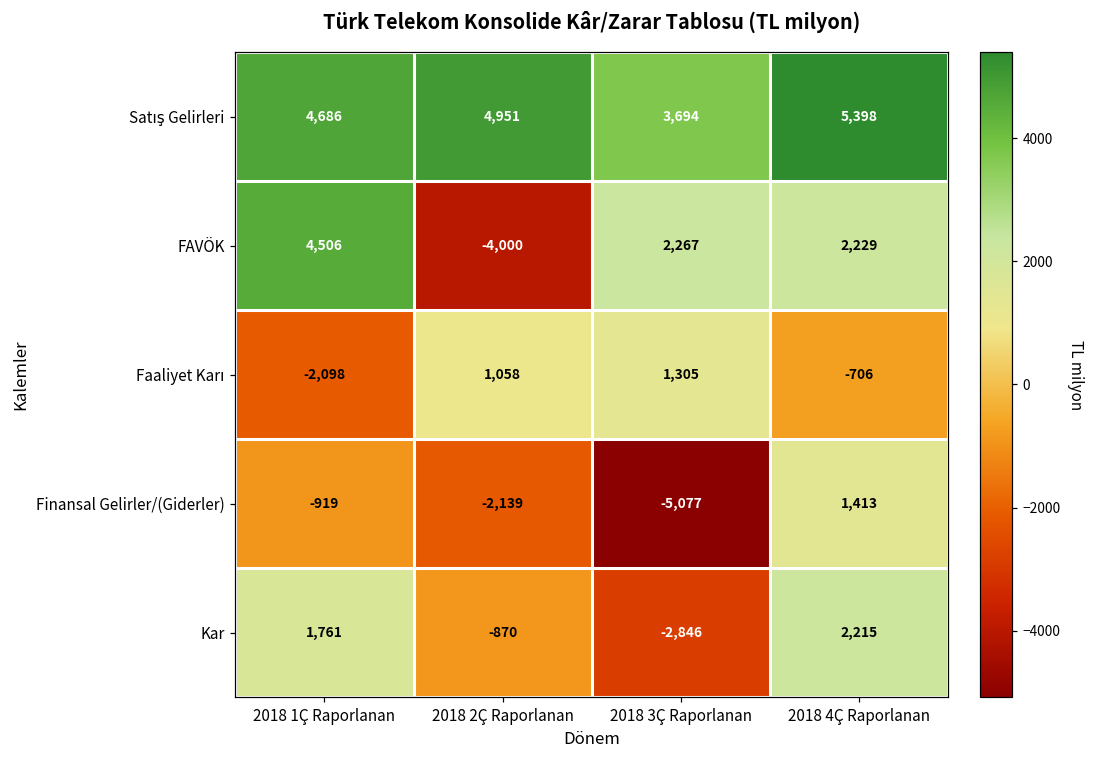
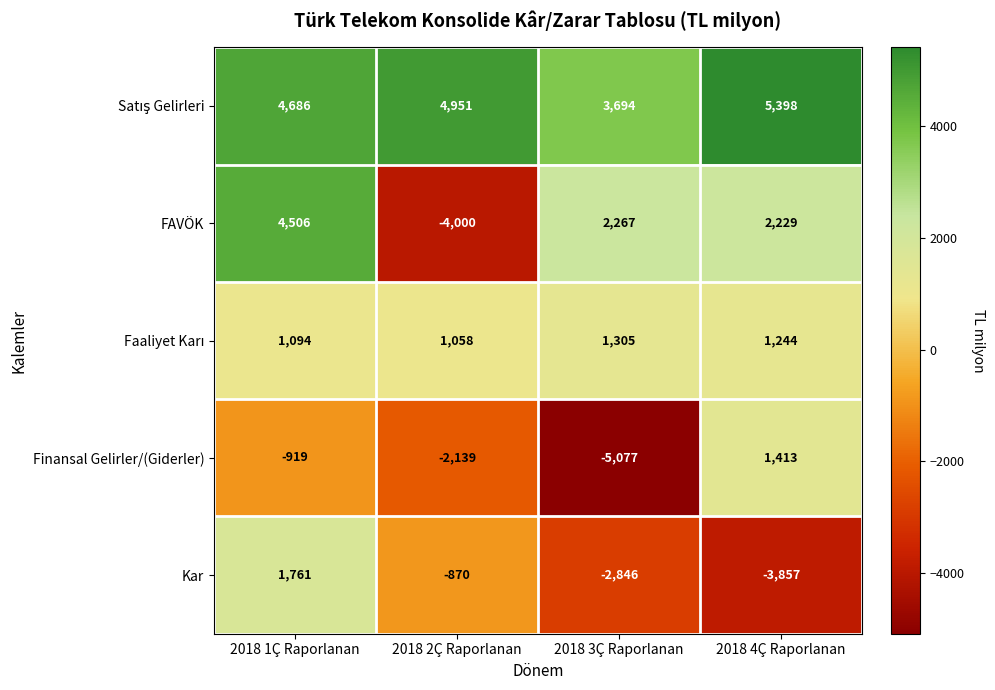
Faaliyet Karı, 2018 1Ç Raporlanan: -2,098 -> 1,094
Faaliyet Karı, 2018 4Ç Raporlanan: -706 -> 1,244
Kar, 2018 4Ç Raporlanan: 2,215 -> -3,857
